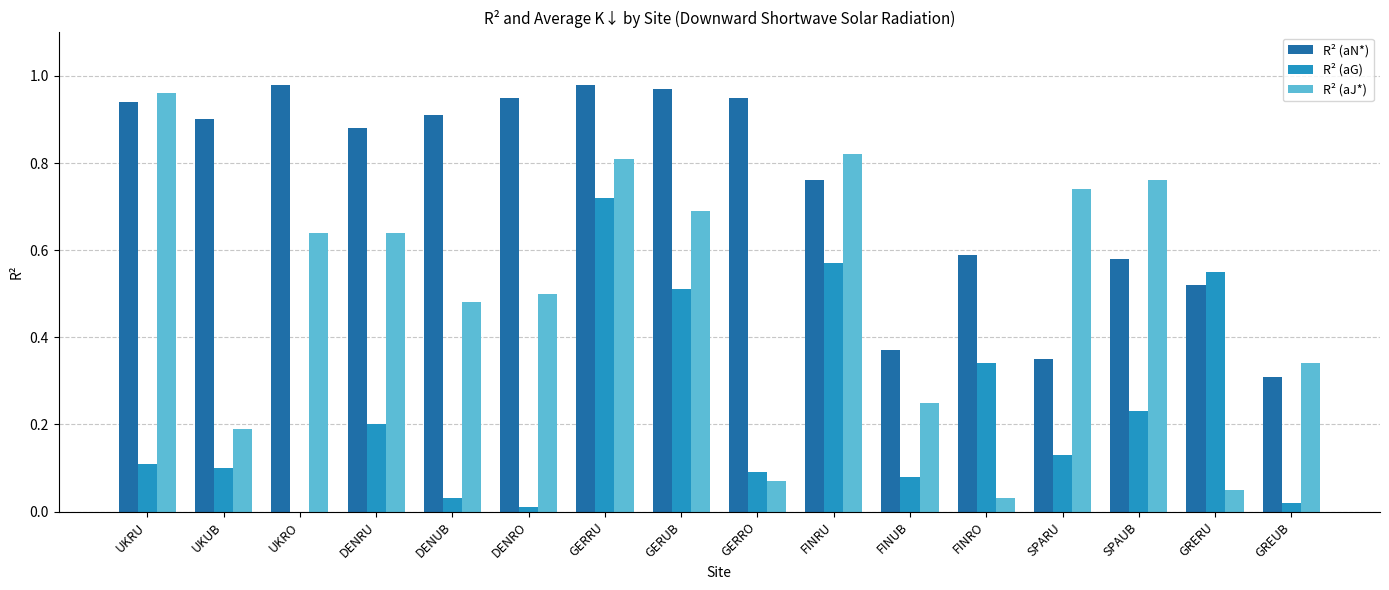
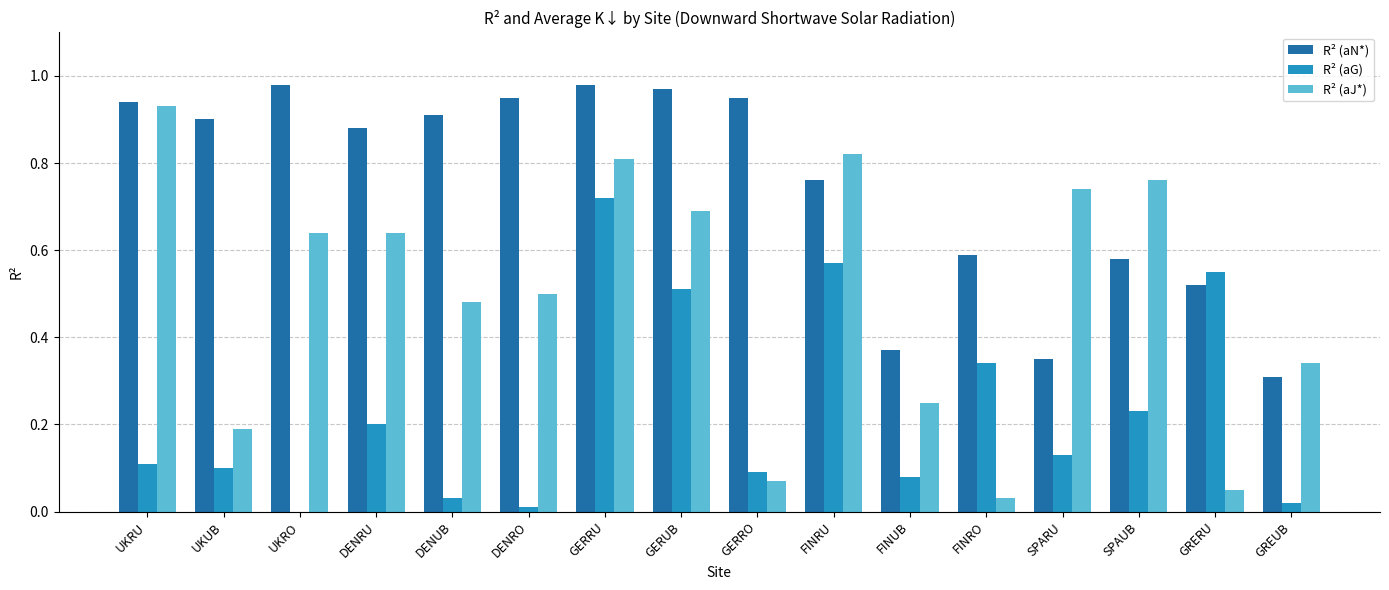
R² (aJ*), UKRU: 0.96 -> 0.93
